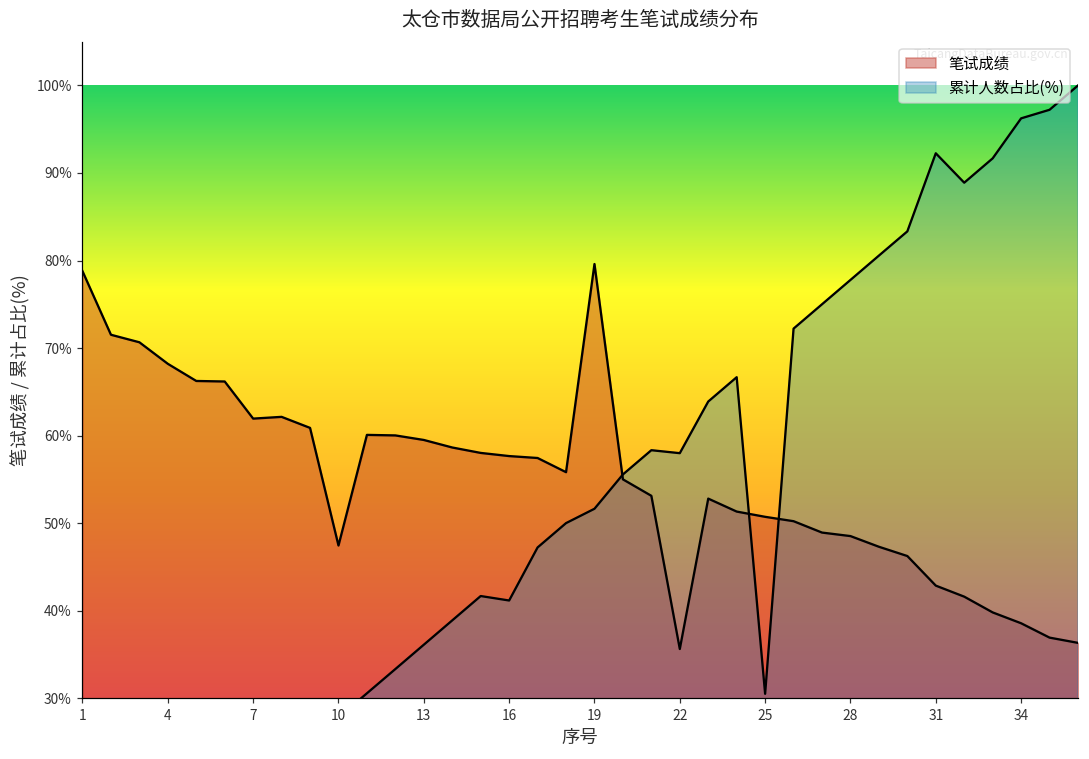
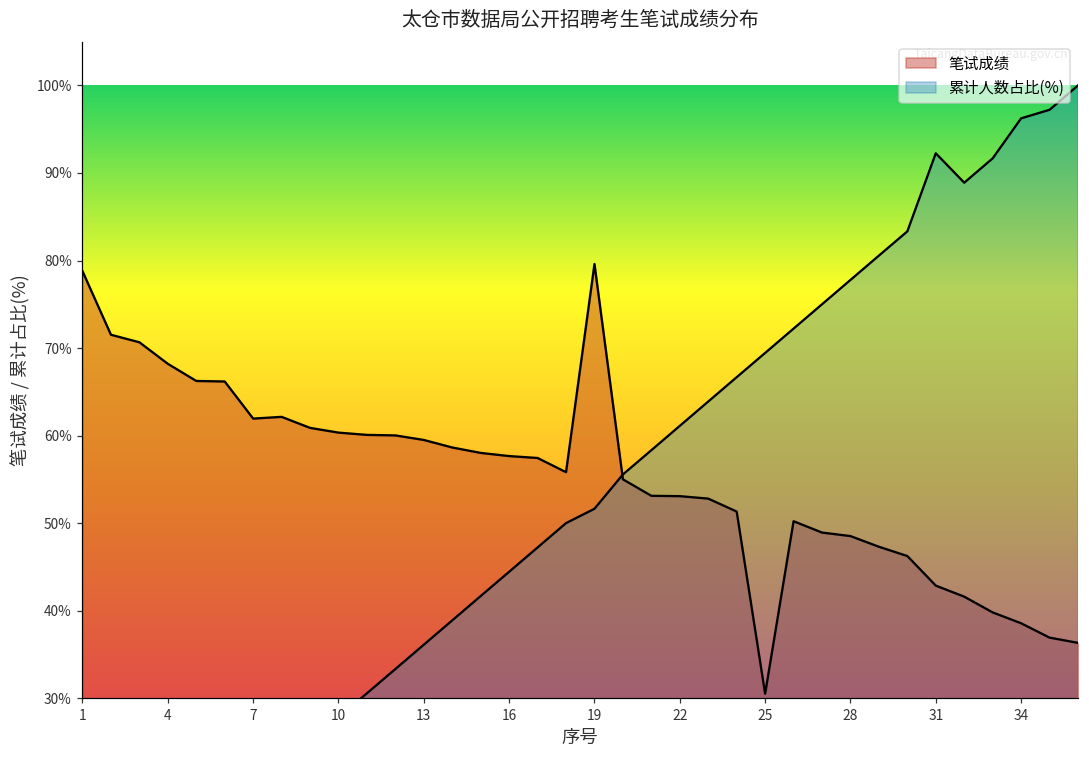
笔试成绩, 10: 47% -> 60%
累计人数占比(%), 16: 41% -> 44%
笔试成绩, 22: 36% -> 53%
累计人数占比(%), 22: 58% -> 61%
笔试成绩, 25: 51% -> 31%
累计人数占比(%), 25: 31% -> 69%
